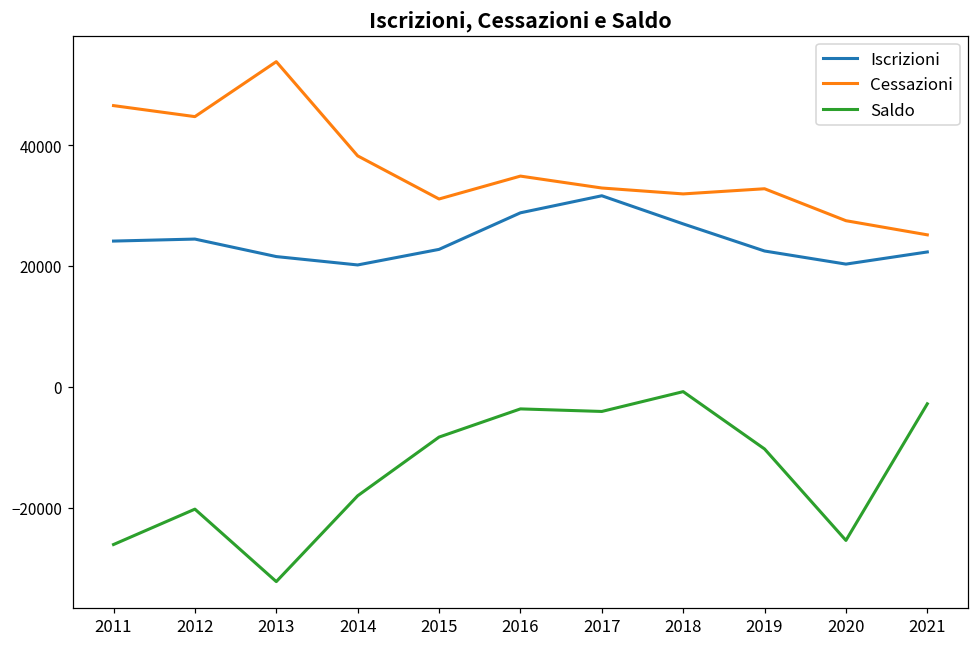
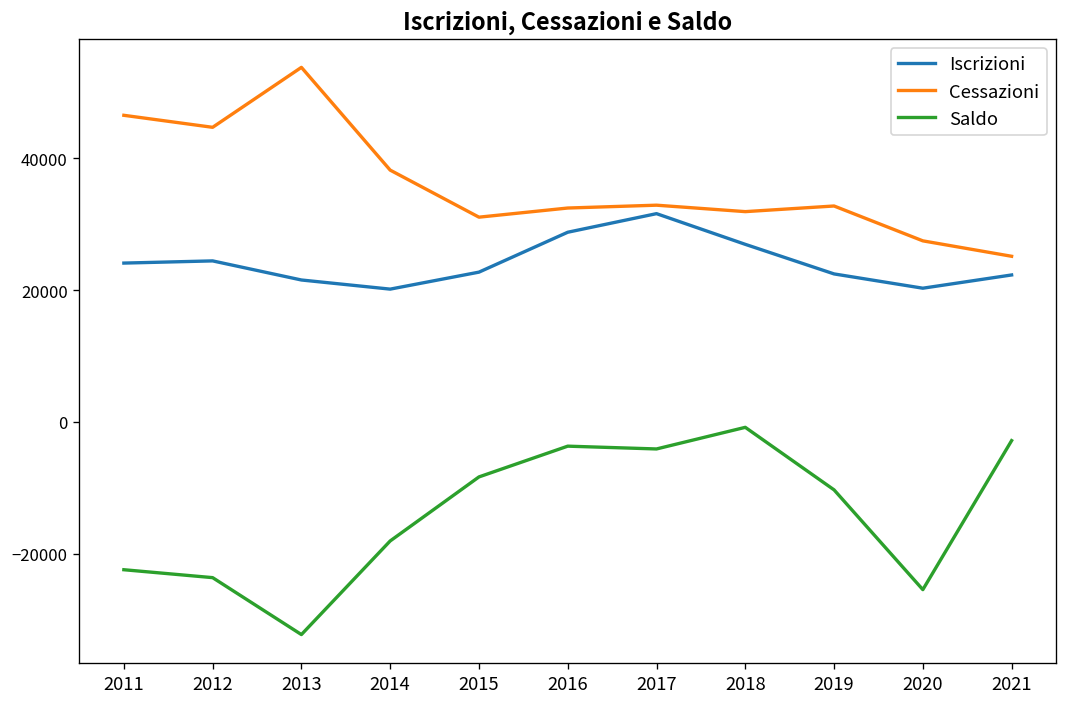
Saldo, 2011: -26000 -> -22000
Saldo, 2012: -20000 -> -24000
Cessazioni, 2016: 35000 -> 32000
